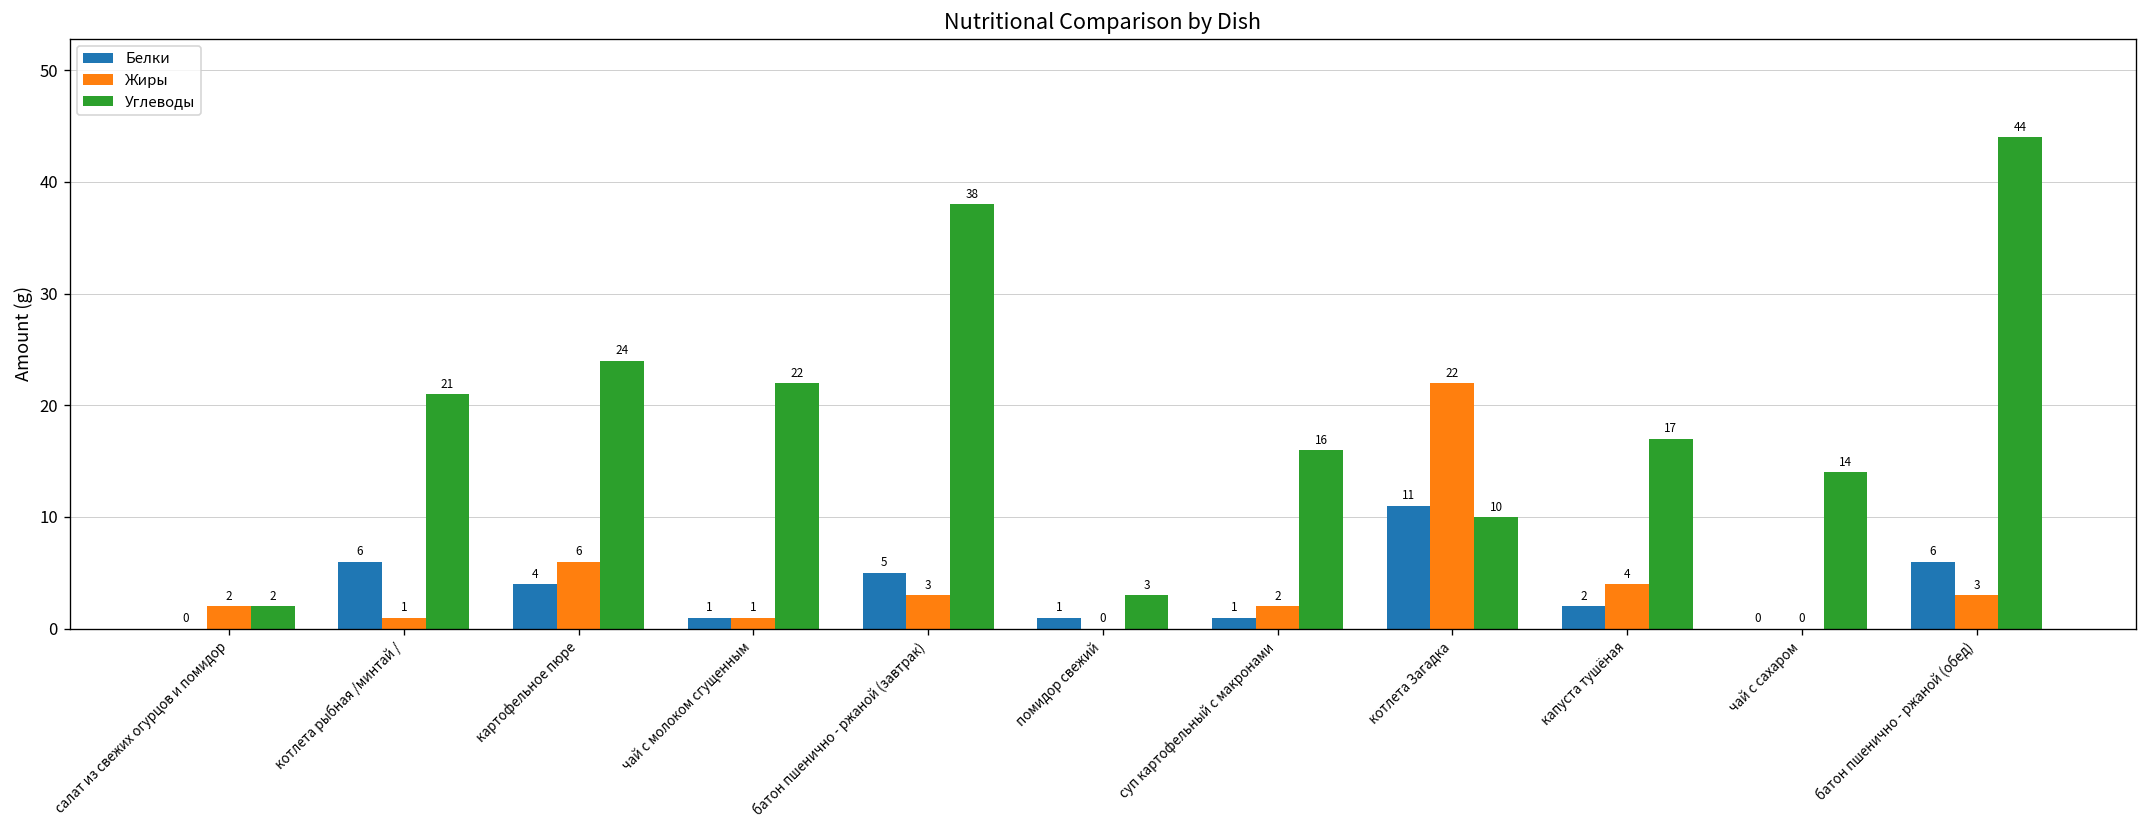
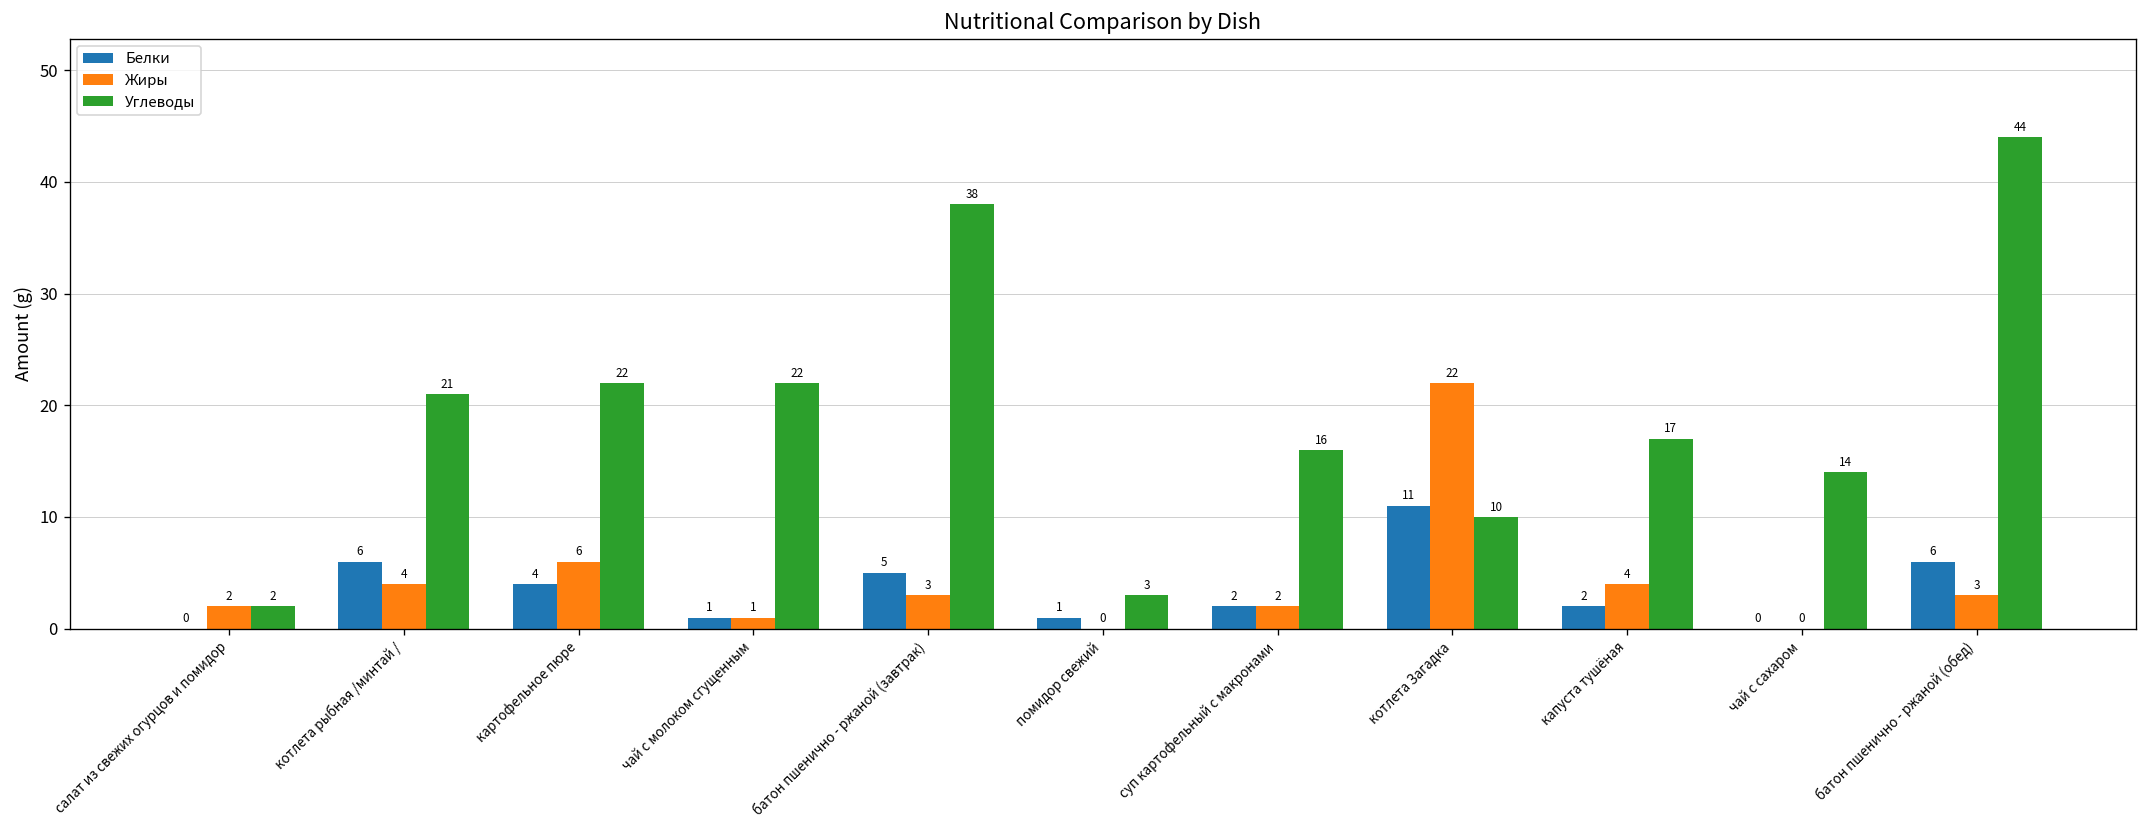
Жиры, котлета рыбная /минтай /: 1 -> 4
Углеводы, картофельное пюре: 24 -> 22
Белки, суп картофельный с макронами: 1 -> 2
